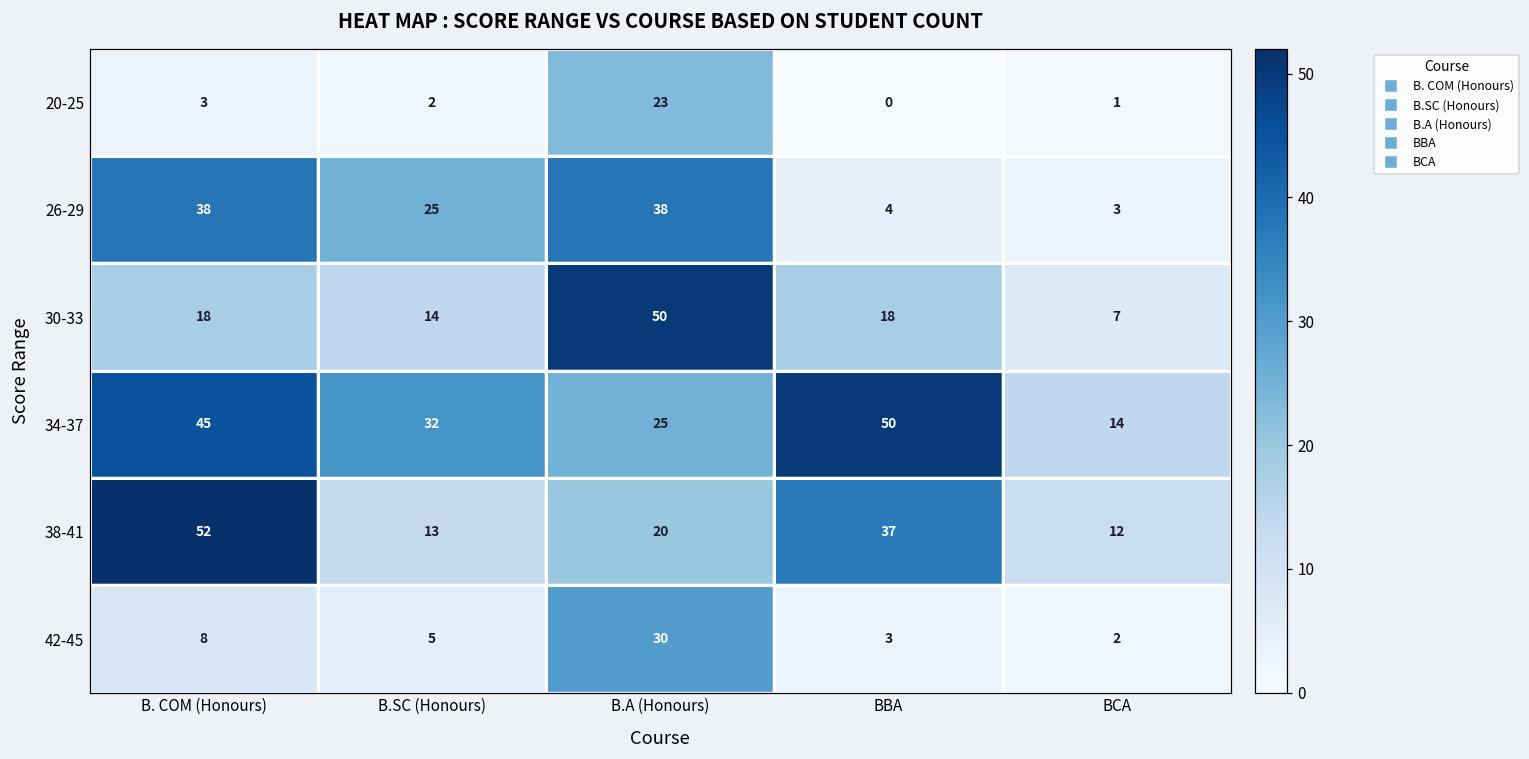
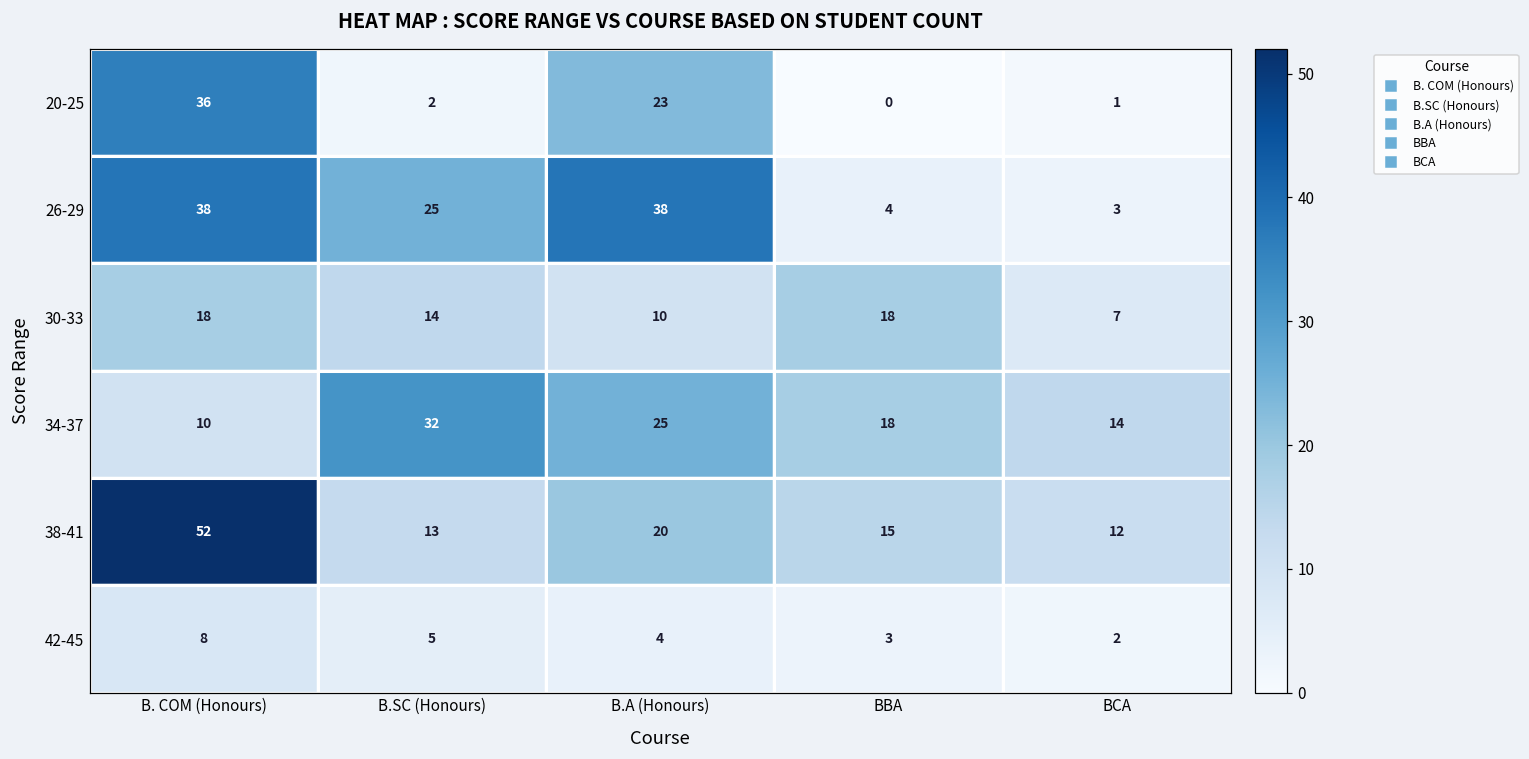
20-25, B. COM (Honours): 3 -> 36
30-33, B.A (Honours): 50 -> 10
34-37, B. COM (Honours): 45 -> 10
34-37, BBA: 50 -> 18
38-41, BBA: 37 -> 15
42-45, B.A (Honours): 30 -> 4
